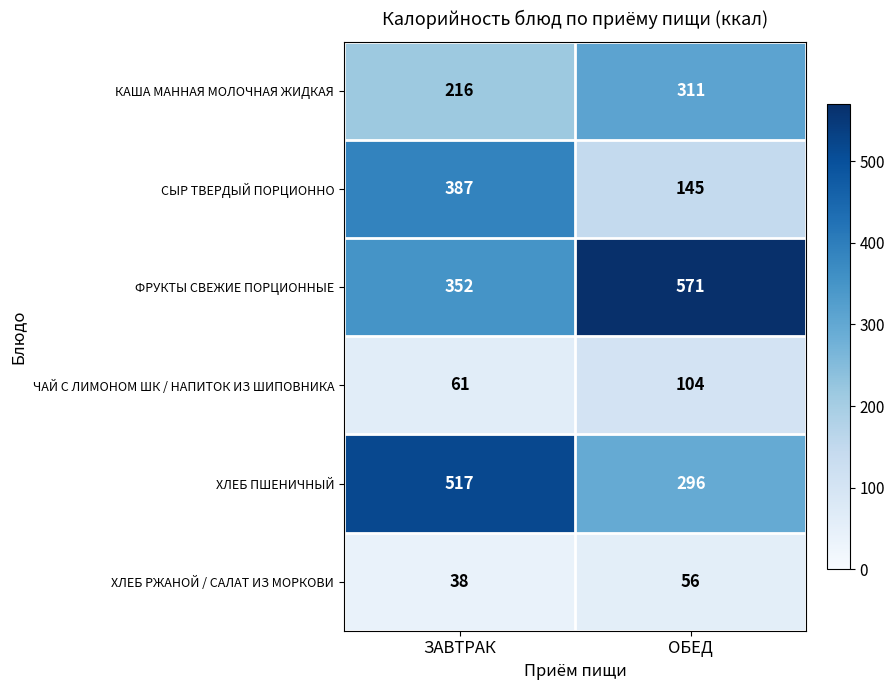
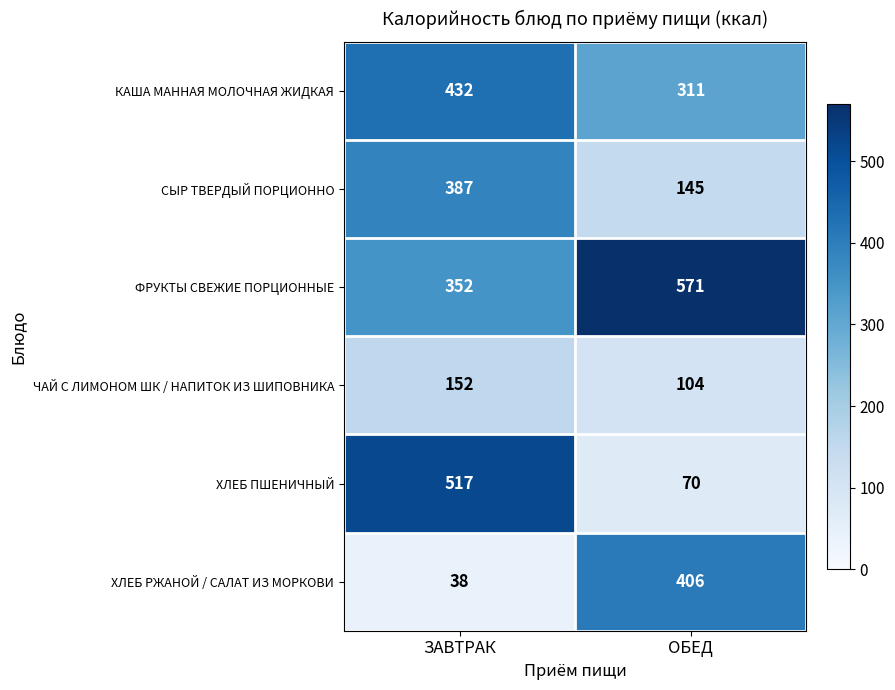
КАША МАННАЯ МОЛОЧНАЯ ЖИДКАЯ, ЗАВТРАК: 216 -> 432
ЧАЙ С ЛИМОНОМ ШК / НАПИТОК ИЗ ШИПОВНИКА, ЗАВТРАК: 61 -> 152
ХЛЕБ ПШЕНИЧНЫЙ, ОБЕД: 296 -> 70
ХЛЕБ РЖАНОЙ / САЛАТ ИЗ МОРКОВИ, ОБЕД: 56 -> 406
